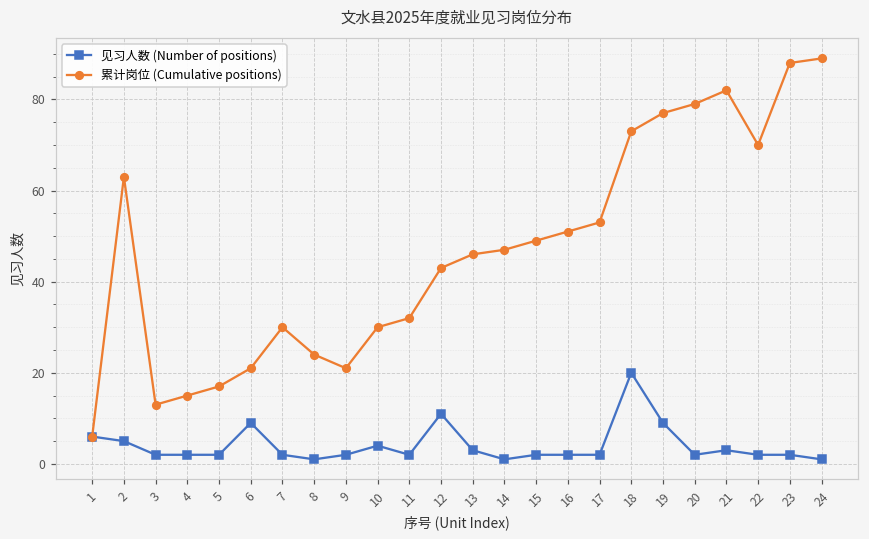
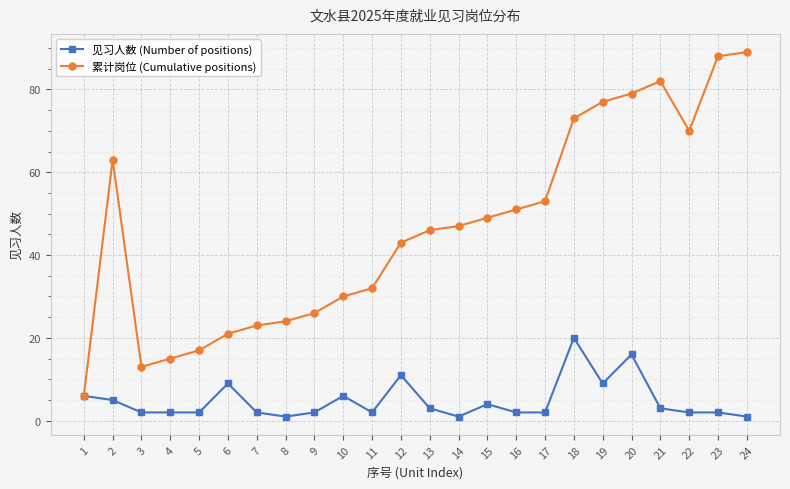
累计岗位 (Cumulative positions), 7: 30 -> 23
累计岗位 (Cumulative positions), 9: 21 -> 26
见习人数 (Number of positions), 10: 4 -> 6
见习人数 (Number of positions), 15: 2 -> 4
见习人数 (Number of positions), 20: 2 -> 16
